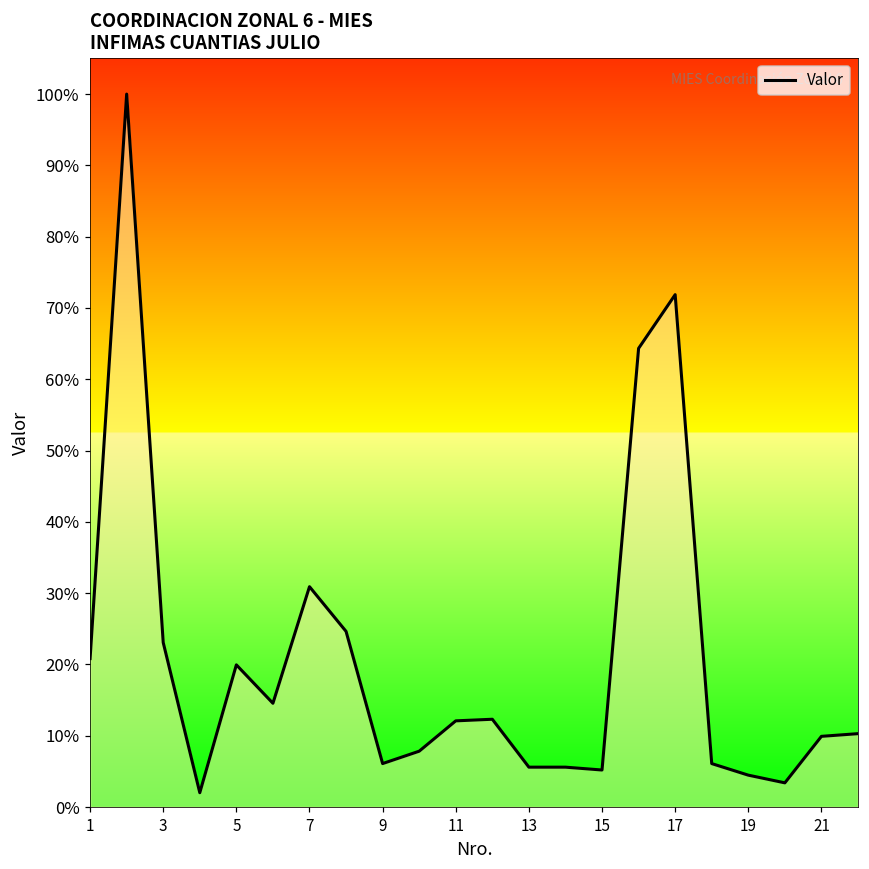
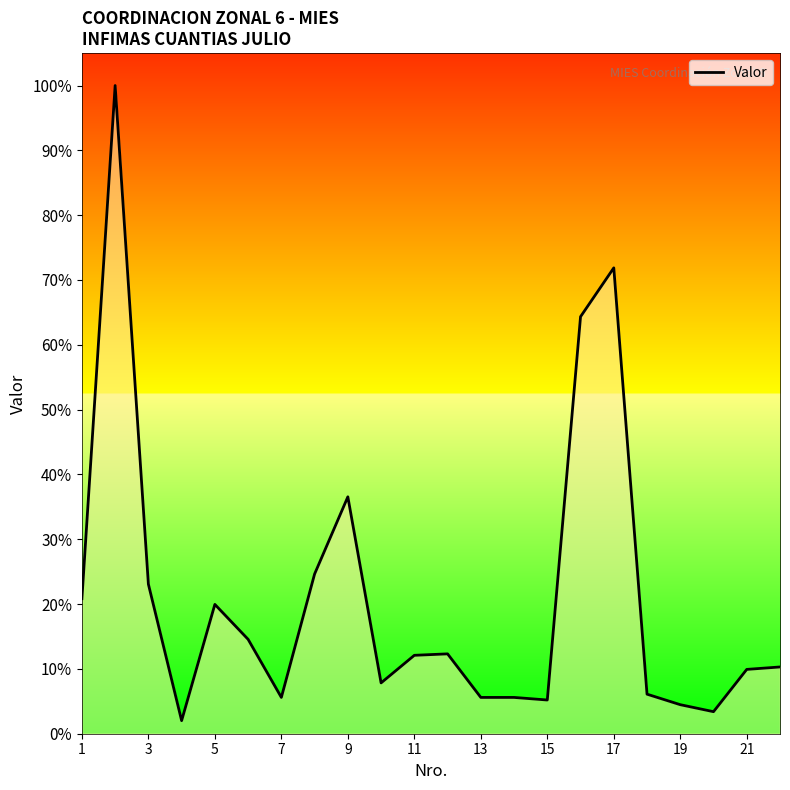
7: 31% -> 6%
9: 6% -> 37%
